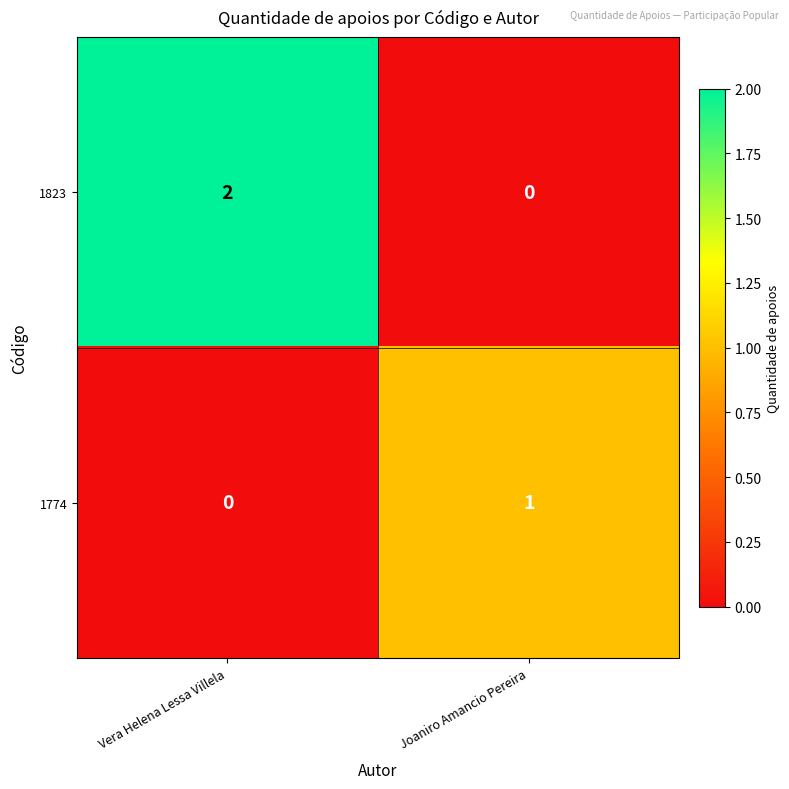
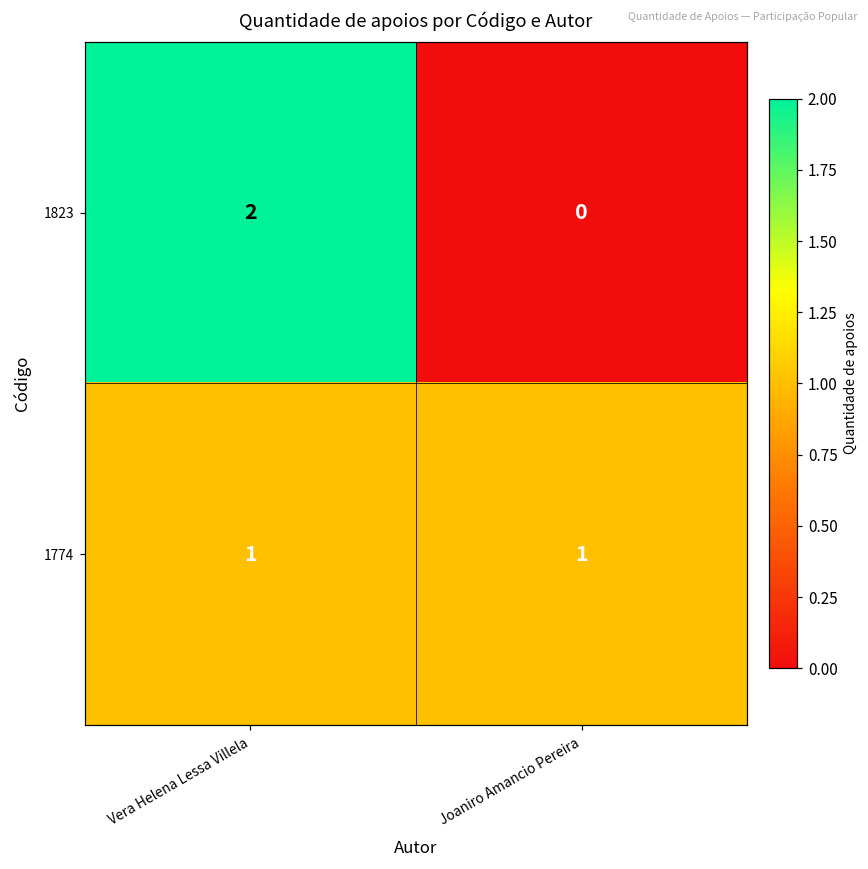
1774, Vera Helena Lessa Villela: 0 -> 1
